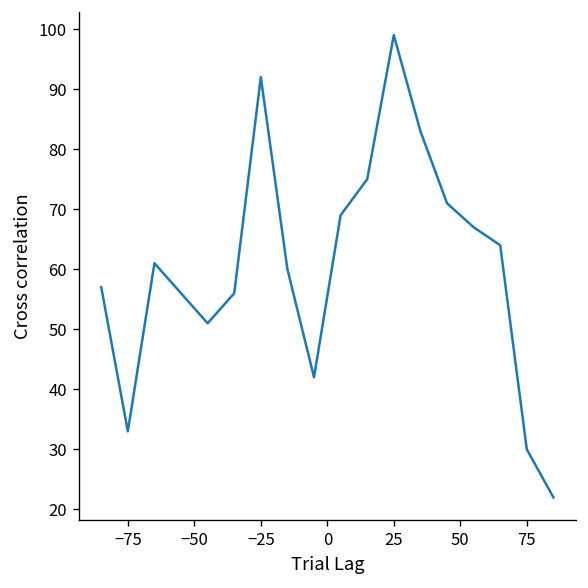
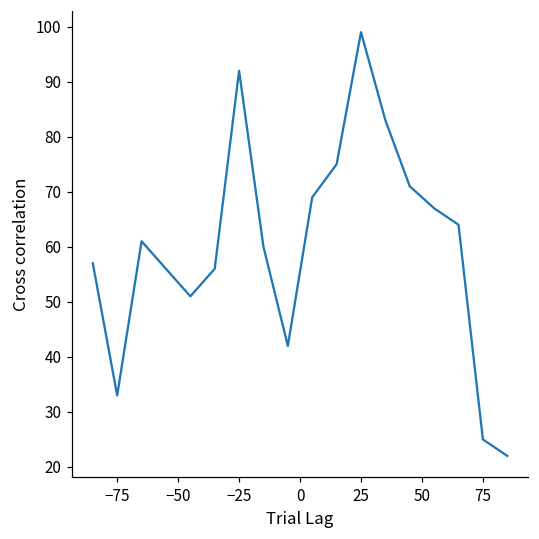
75: 30 -> 25
